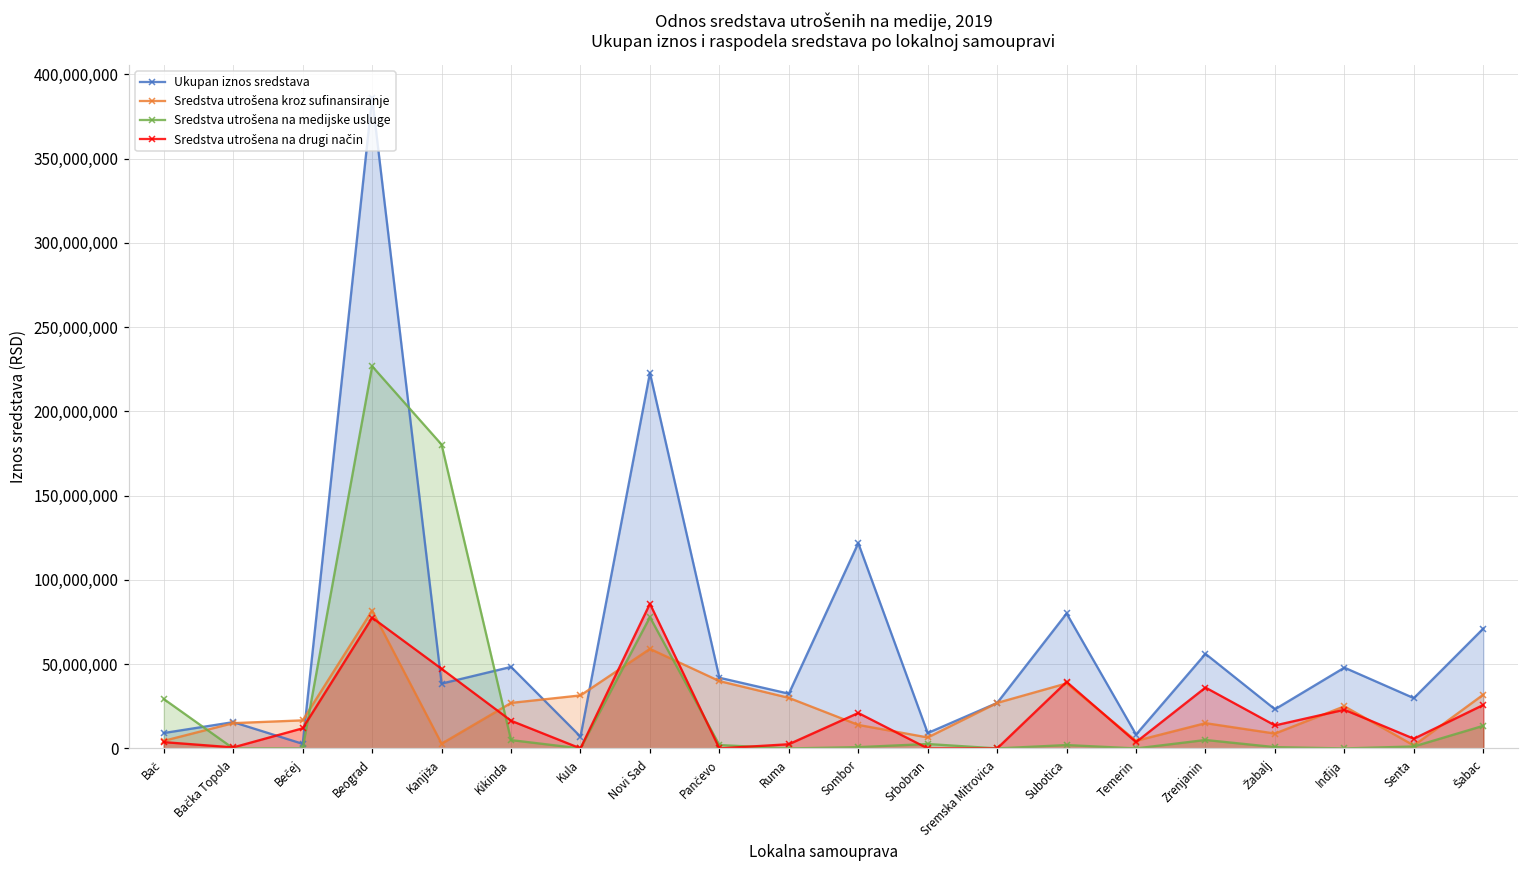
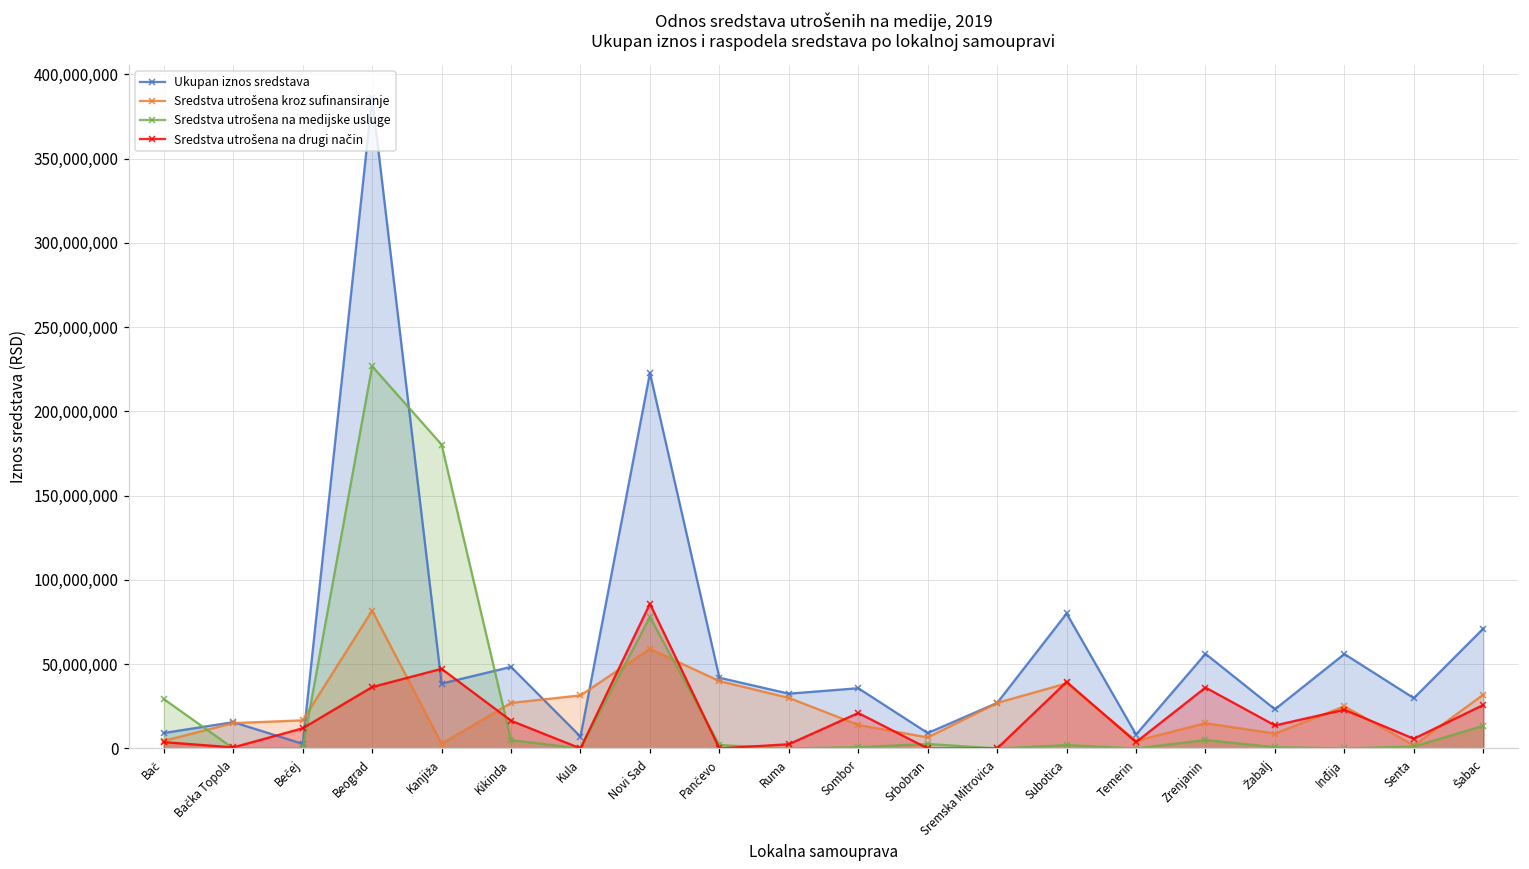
Sredstva utrošena na drugi način, Beograd: 78,000,000 -> 36,000,000
Ukupan iznos sredstava, Sombor: 122,000,000 -> 36,000,000
Ukupan iznos sredstava, Inđija: 48,000,000 -> 56,000,000
